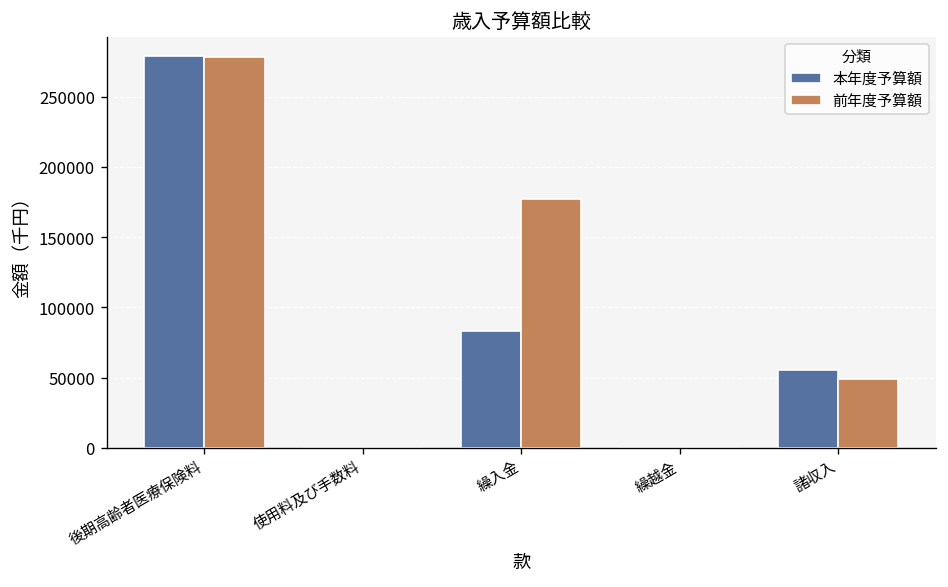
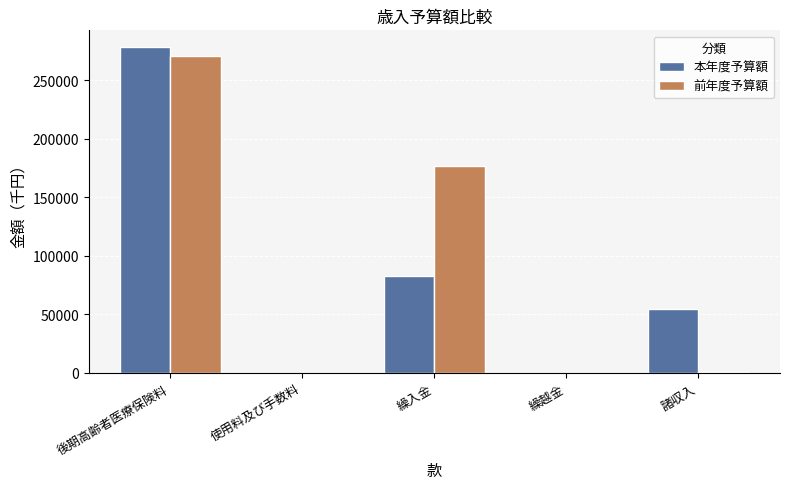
前年度予算額, 後期高齢者医療保険料: 278000 -> 271000
前年度予算額, 諸収入: 49000 -> 1000
